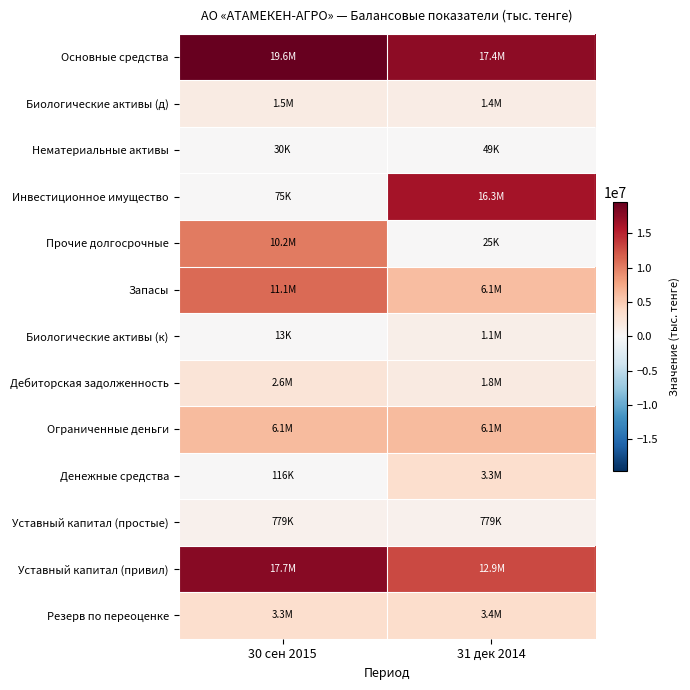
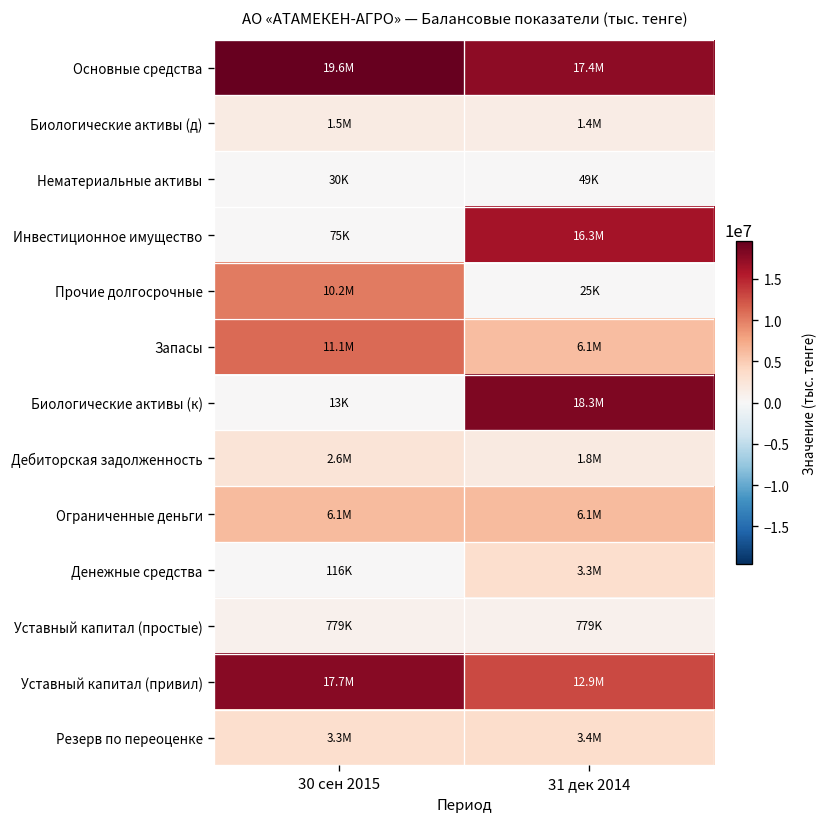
Биологические активы (к), 31 дек 2014: 1.1M -> 18.3M
